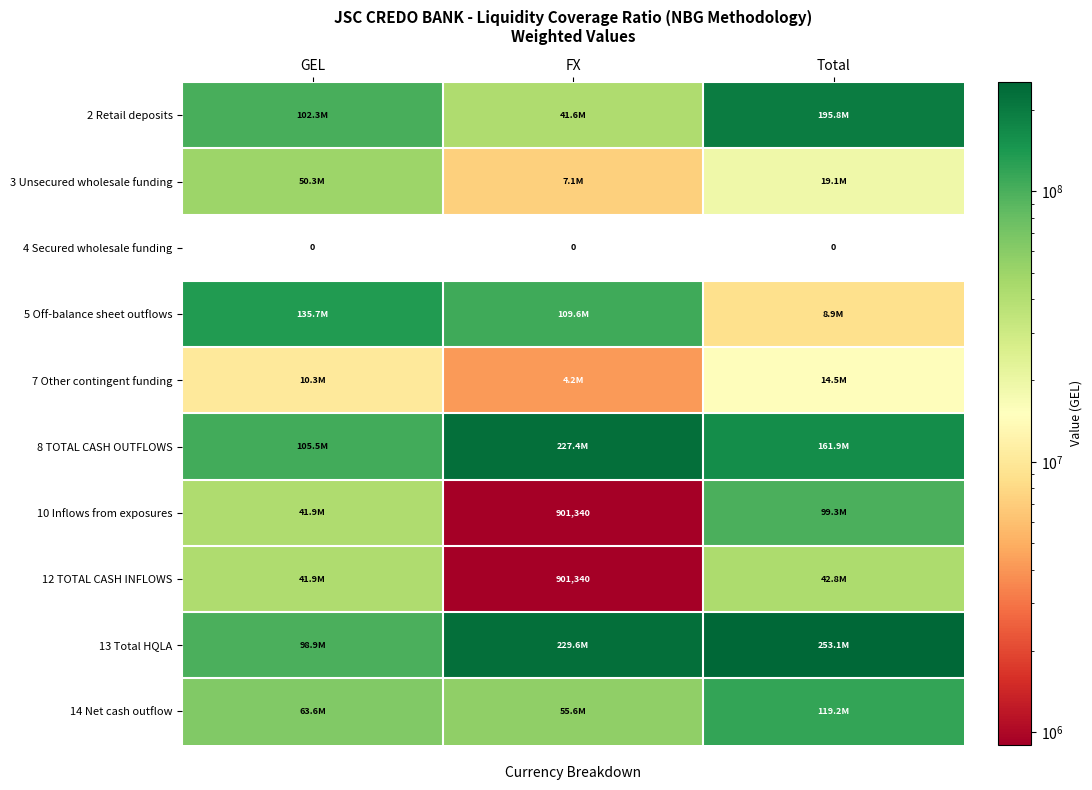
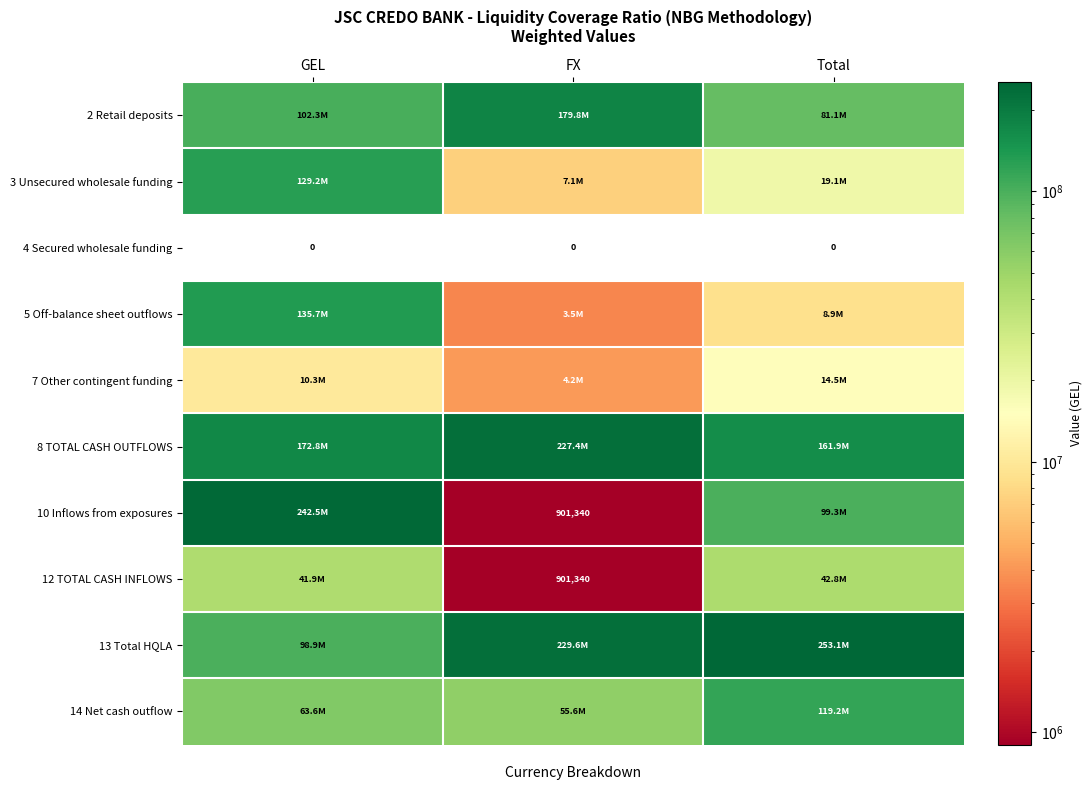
2 Retail deposits, FX: 41.6M -> 179.8M
2 Retail deposits, Total: 195.8M -> 81.1M
3 Unsecured wholesale funding, GEL: 50.3M -> 129.2M
5 Off-balance sheet outflows, FX: 109.6M -> 3.5M
8 TOTAL CASH OUTFLOWS, GEL: 105.5M -> 172.8M
10 Inflows from exposures, GEL: 41.9M -> 242.5M
